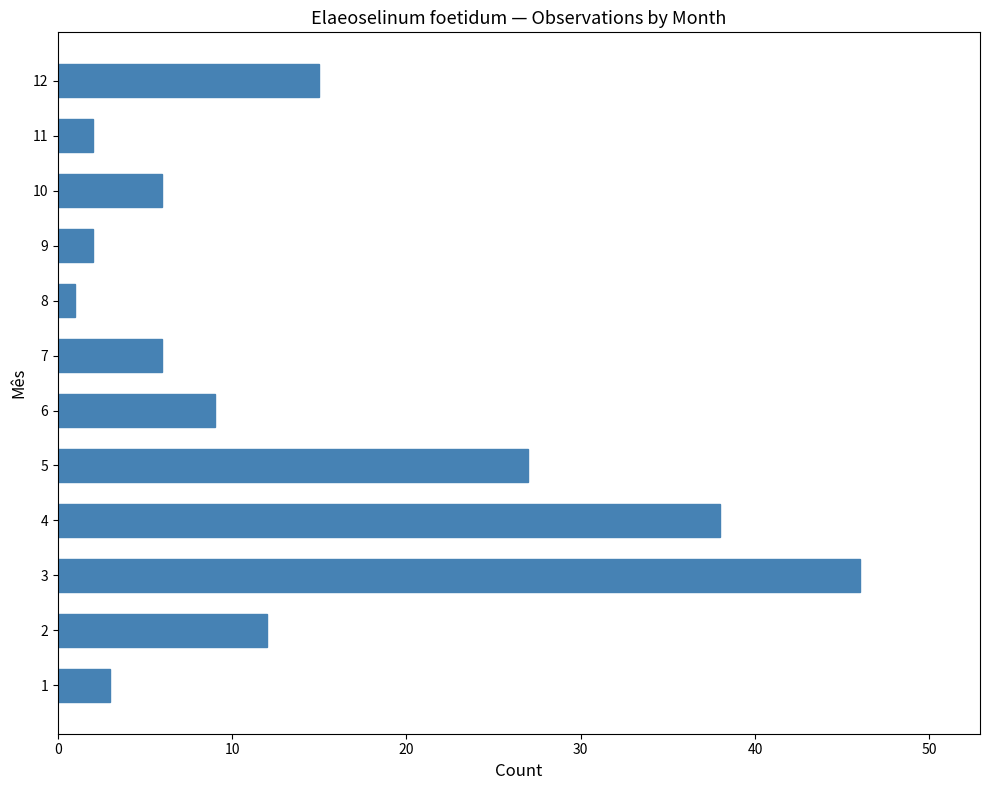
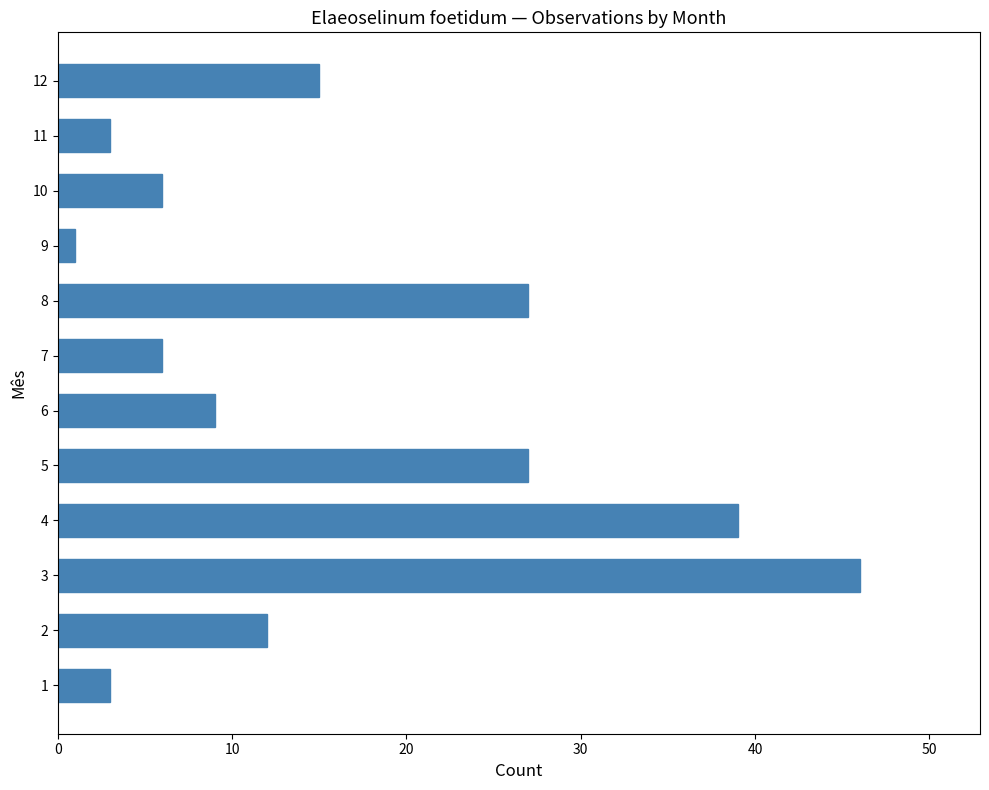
11: 2 -> 3
9: 2 -> 1
8: 1 -> 27
4: 38 -> 39
